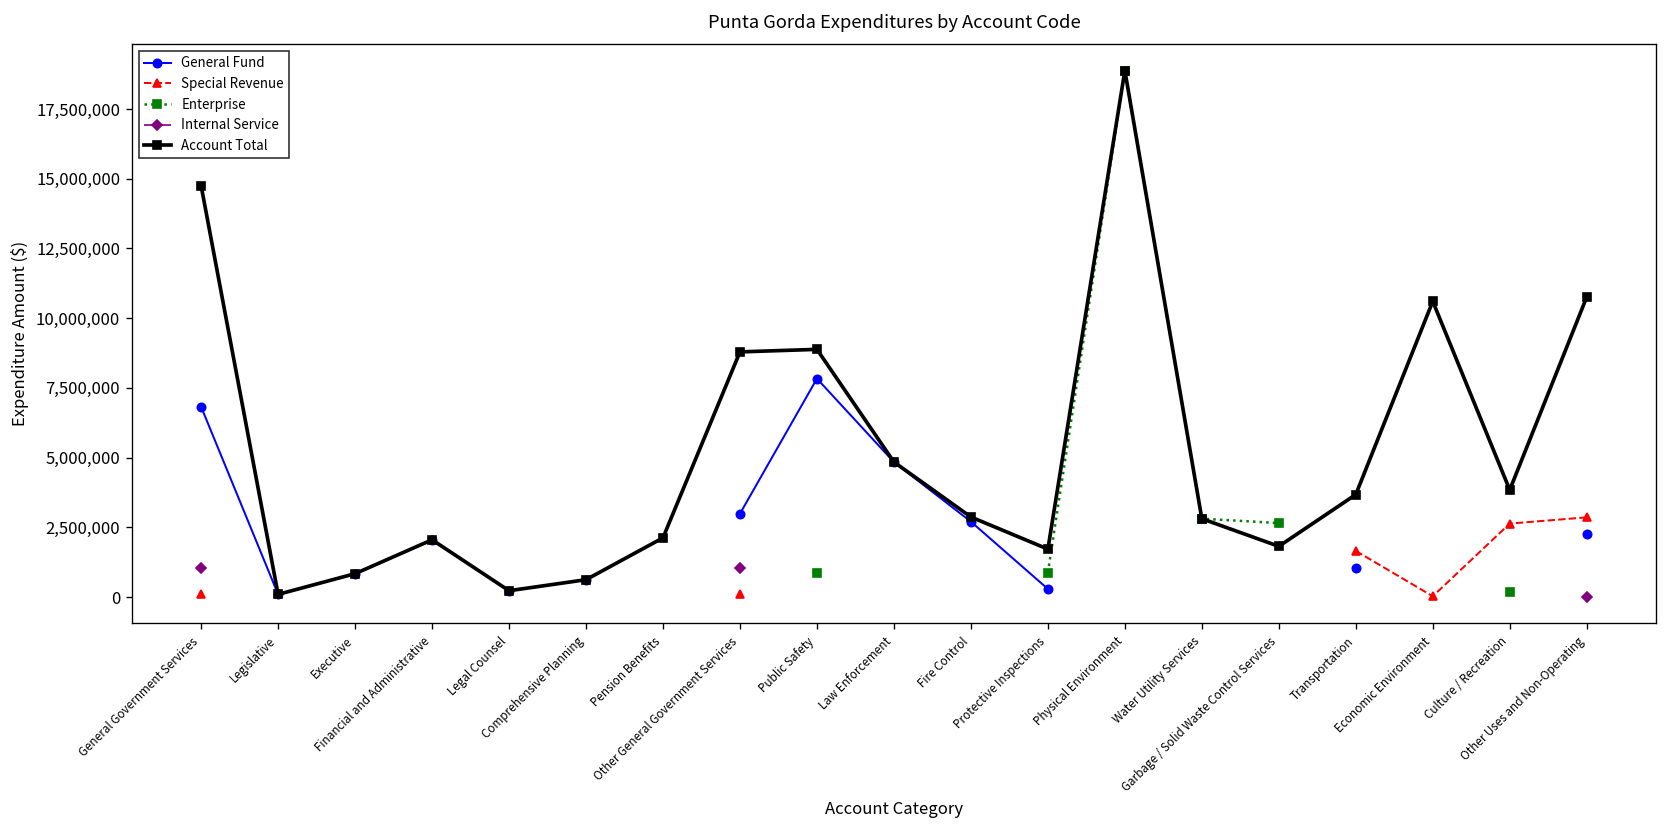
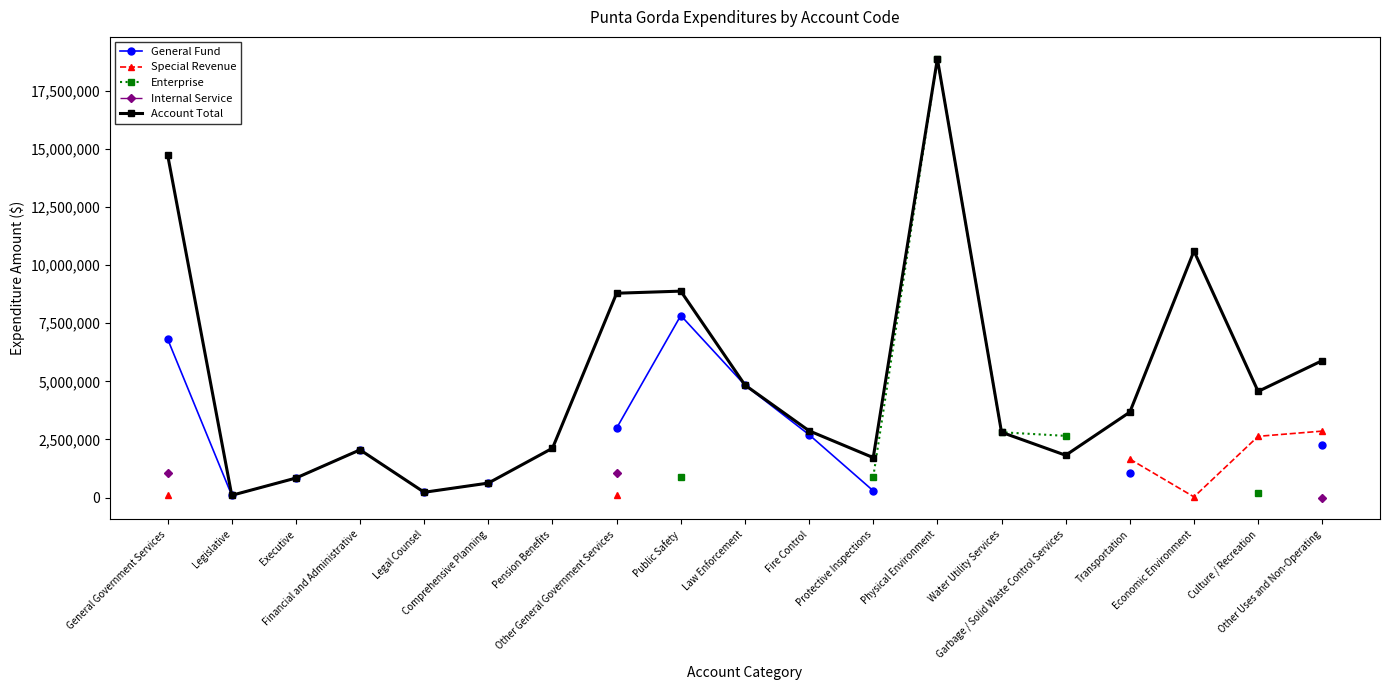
Account Total, Culture / Recreation: 3,800,000 -> 4,600,000
Account Total, Other Uses and Non-Operating: 10,800,000 -> 5,900,000
